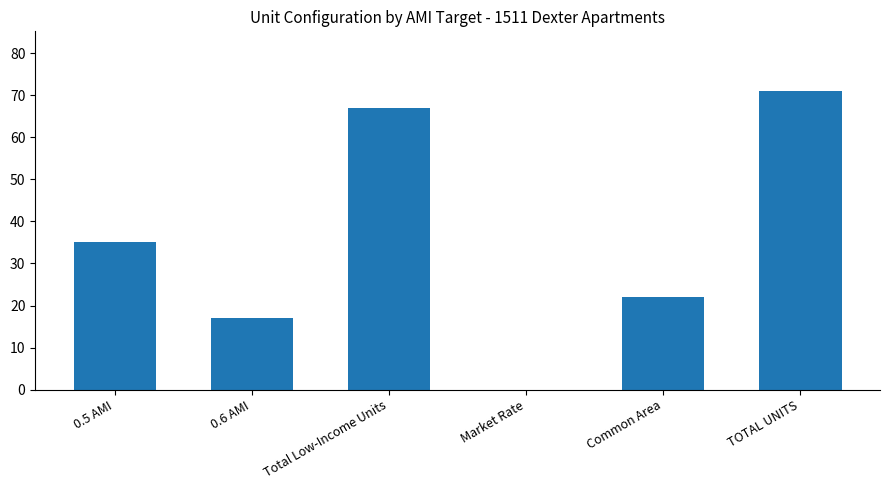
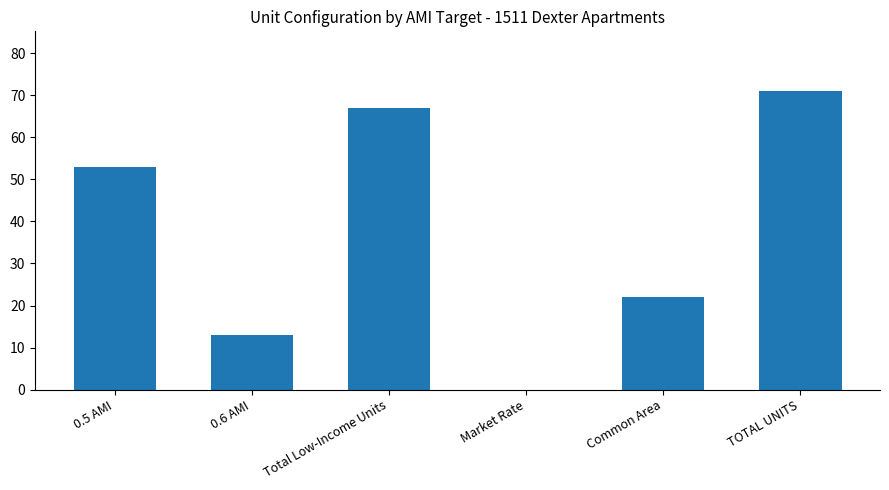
0.5 AMI: 35 -> 53
0.6 AMI: 17 -> 13
